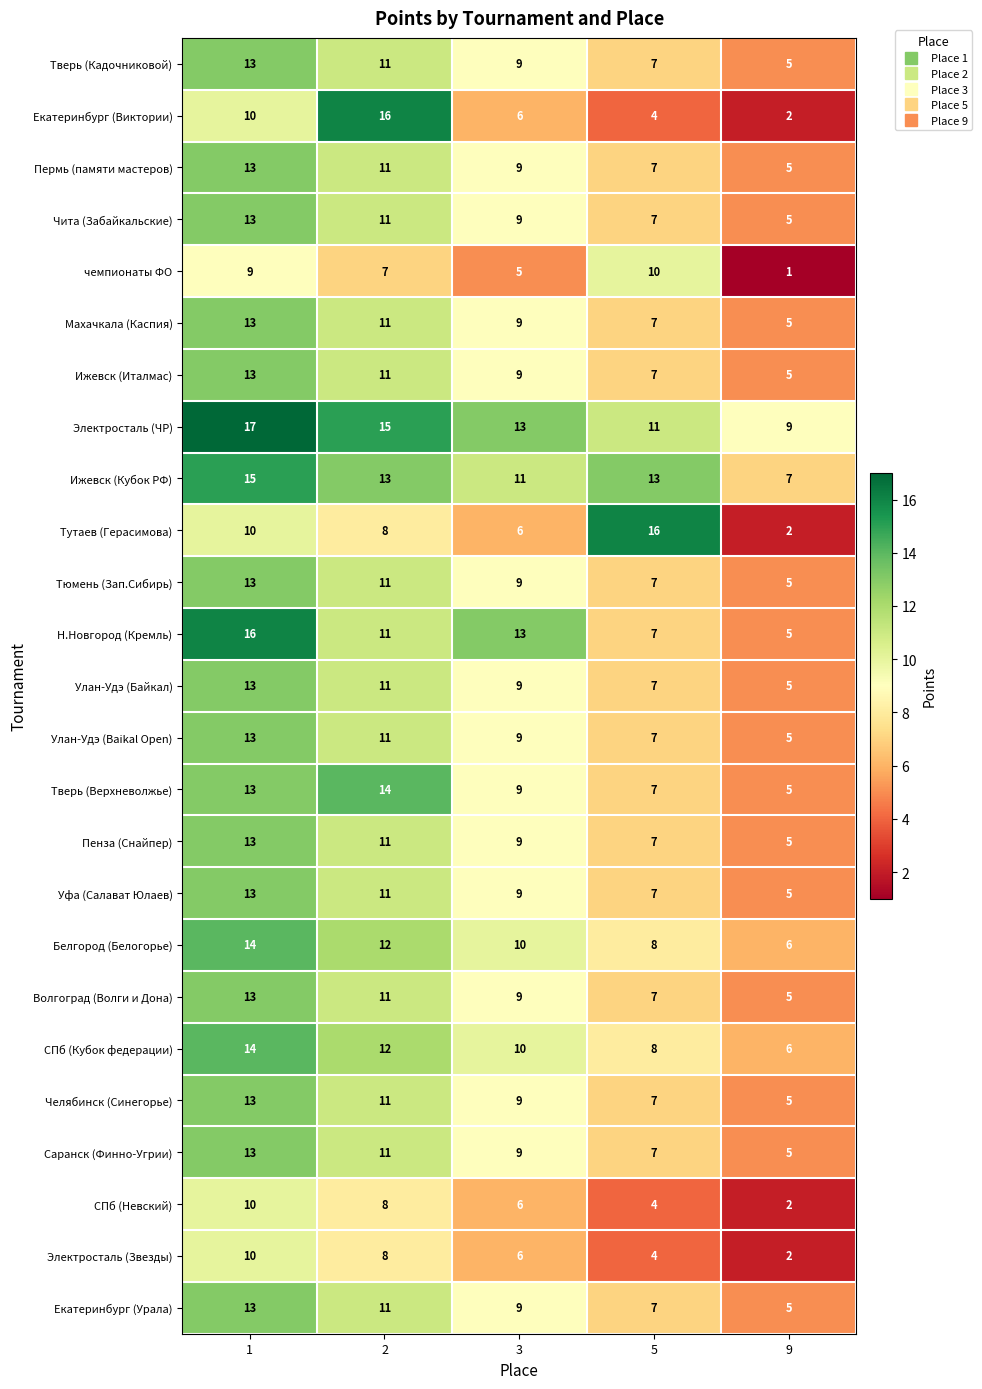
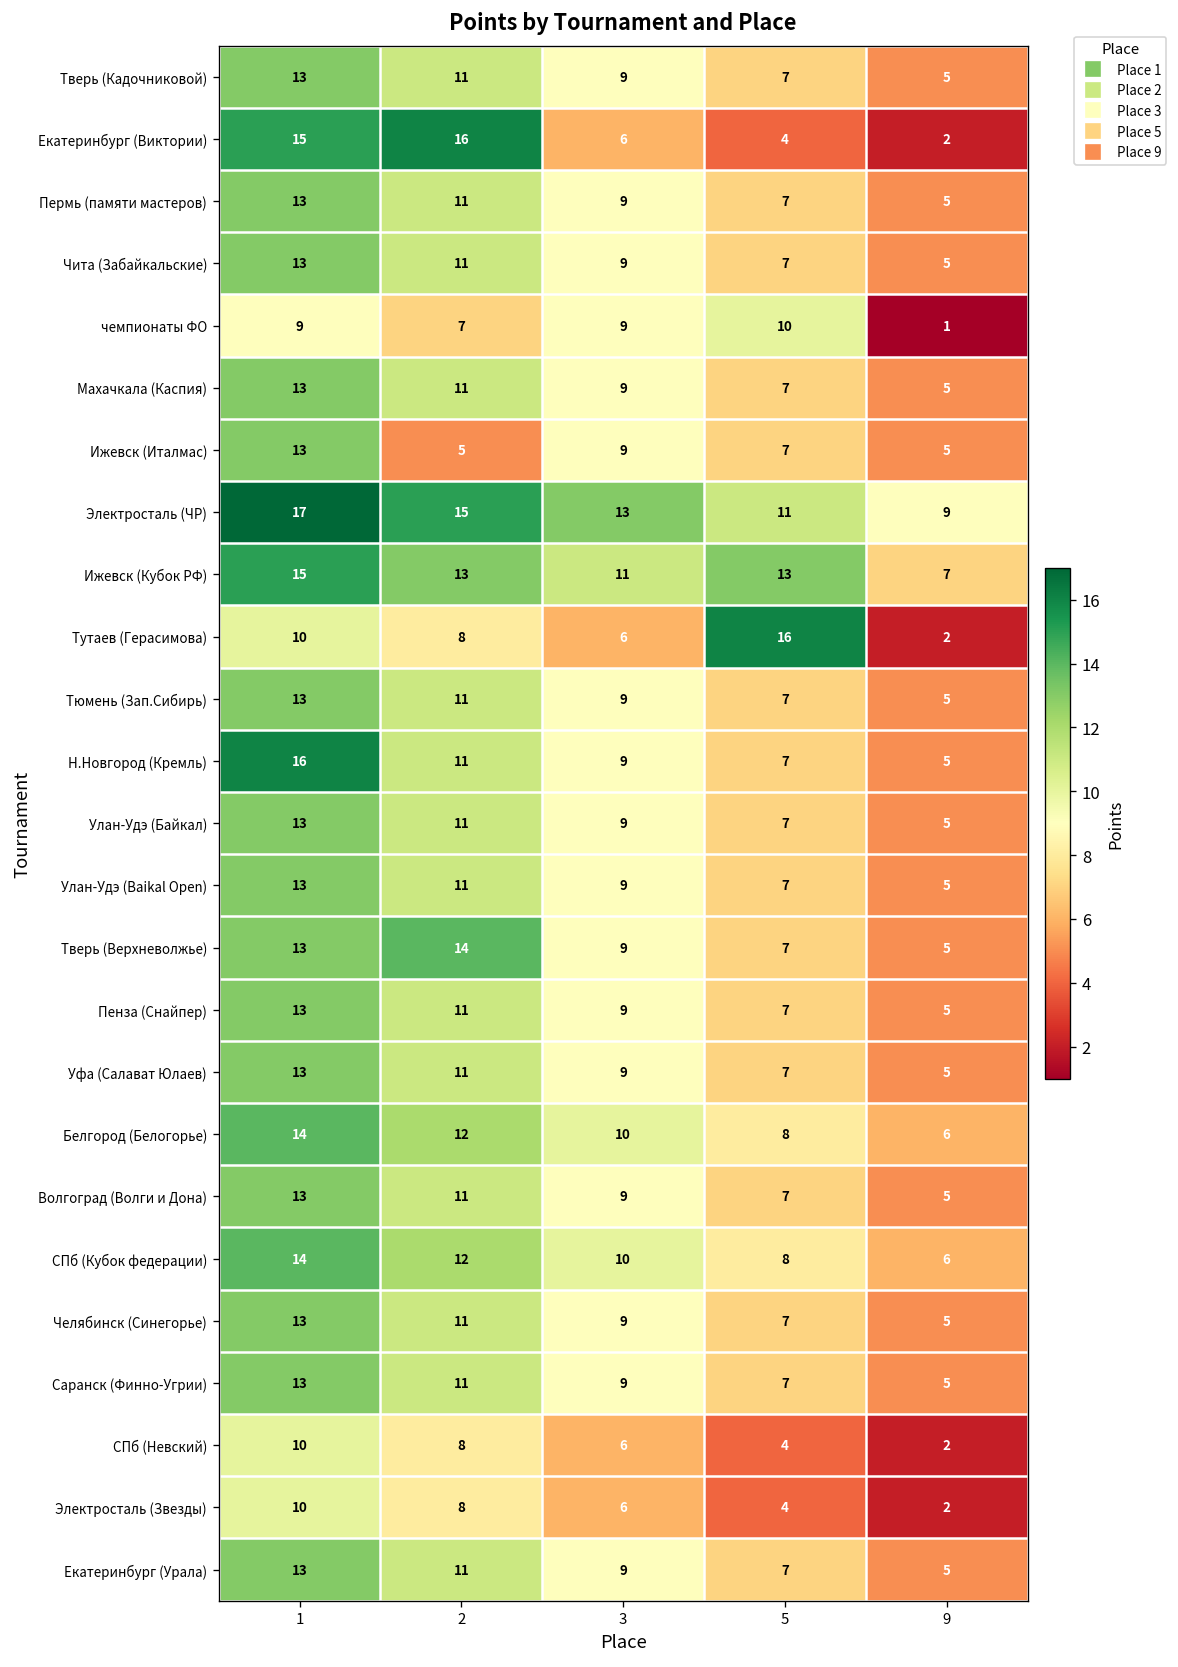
Екатеринбург (Виктории), 1: 10 -> 15
чемпионаты ФО, 3: 5 -> 9
Ижевск (Италмас), 2: 11 -> 5
Н.Новгород (Кремль), 3: 13 -> 9
